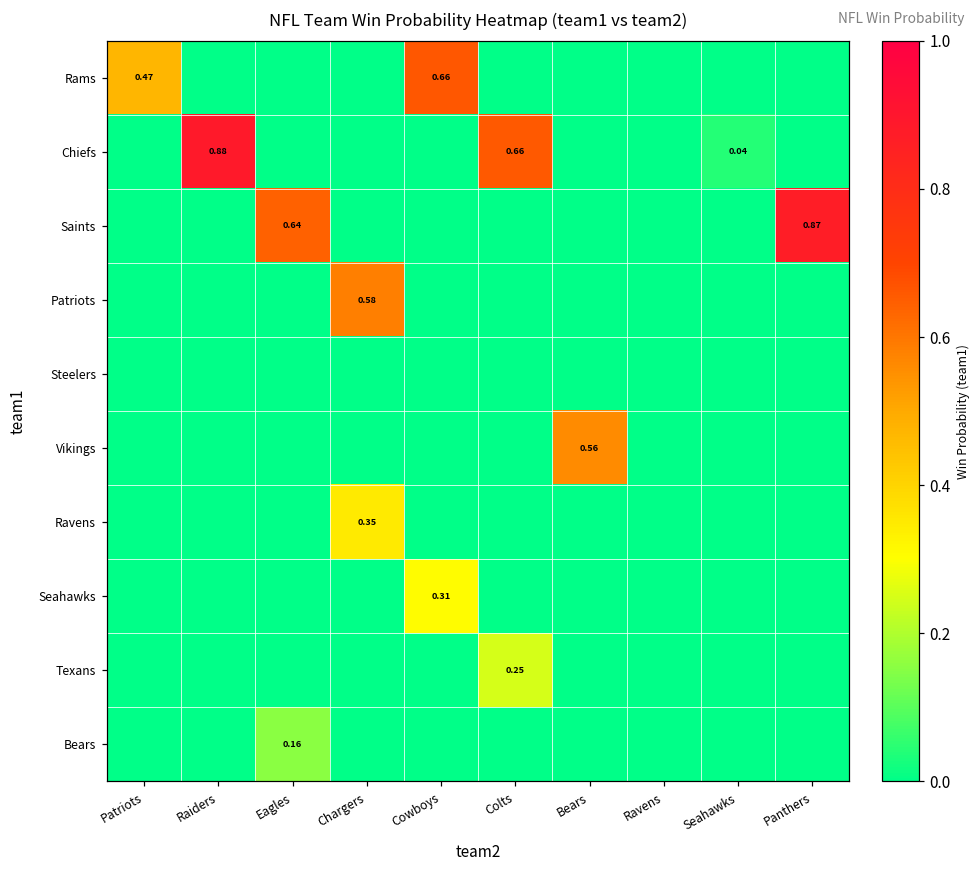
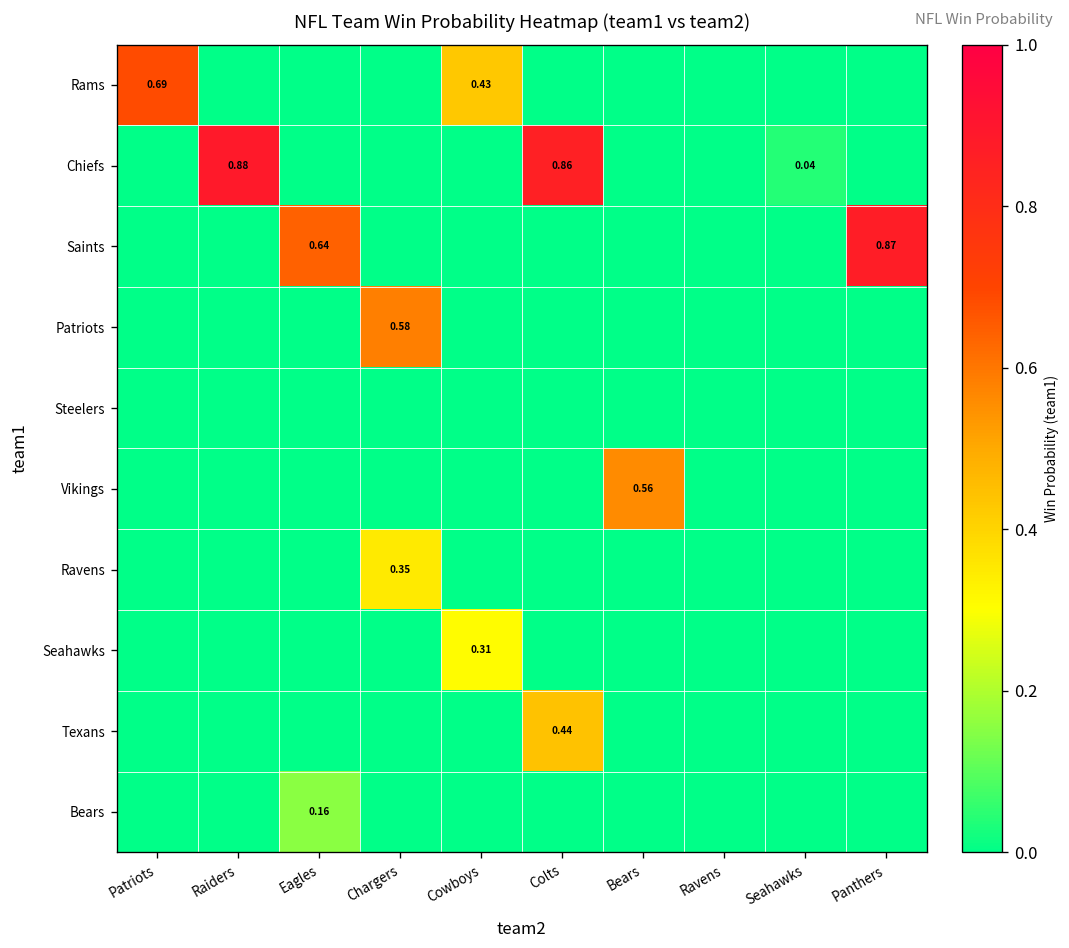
Rams, Patriots: 0.47 -> 0.69
Rams, Cowboys: 0.66 -> 0.43
Chiefs, Colts: 0.66 -> 0.86
Texans, Colts: 0.25 -> 0.44
